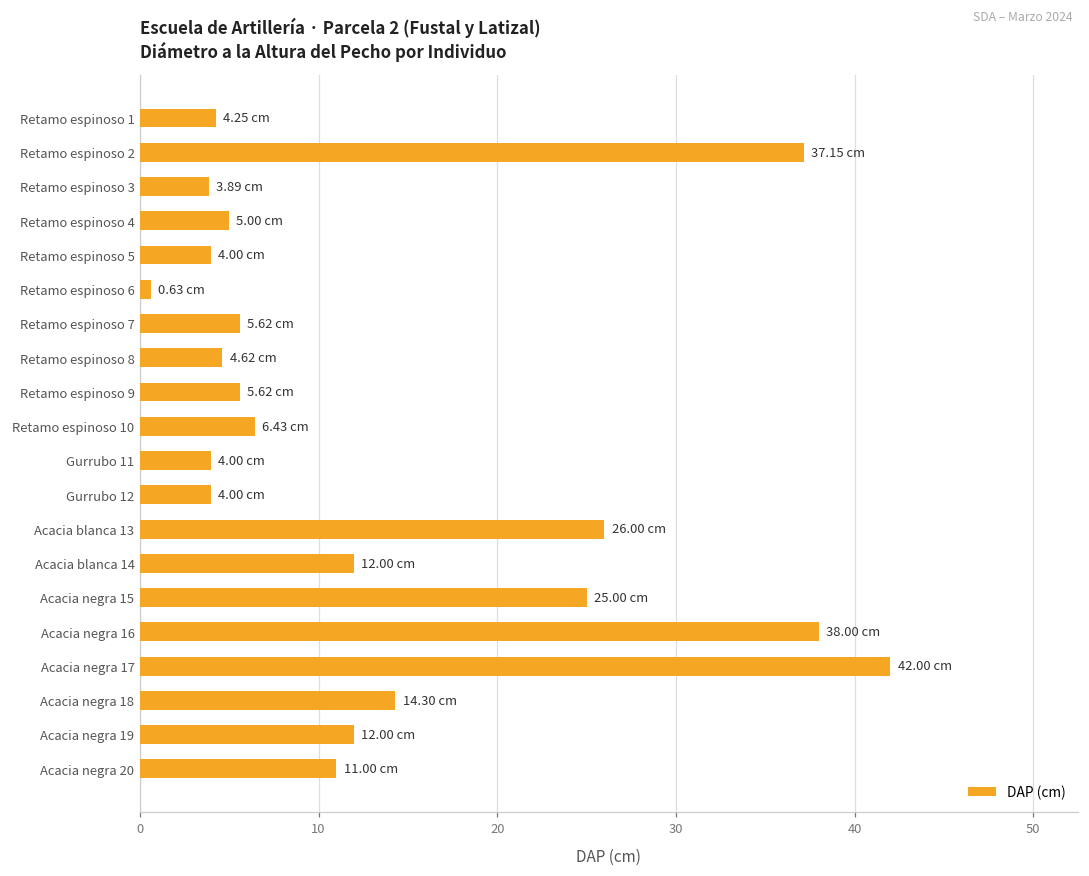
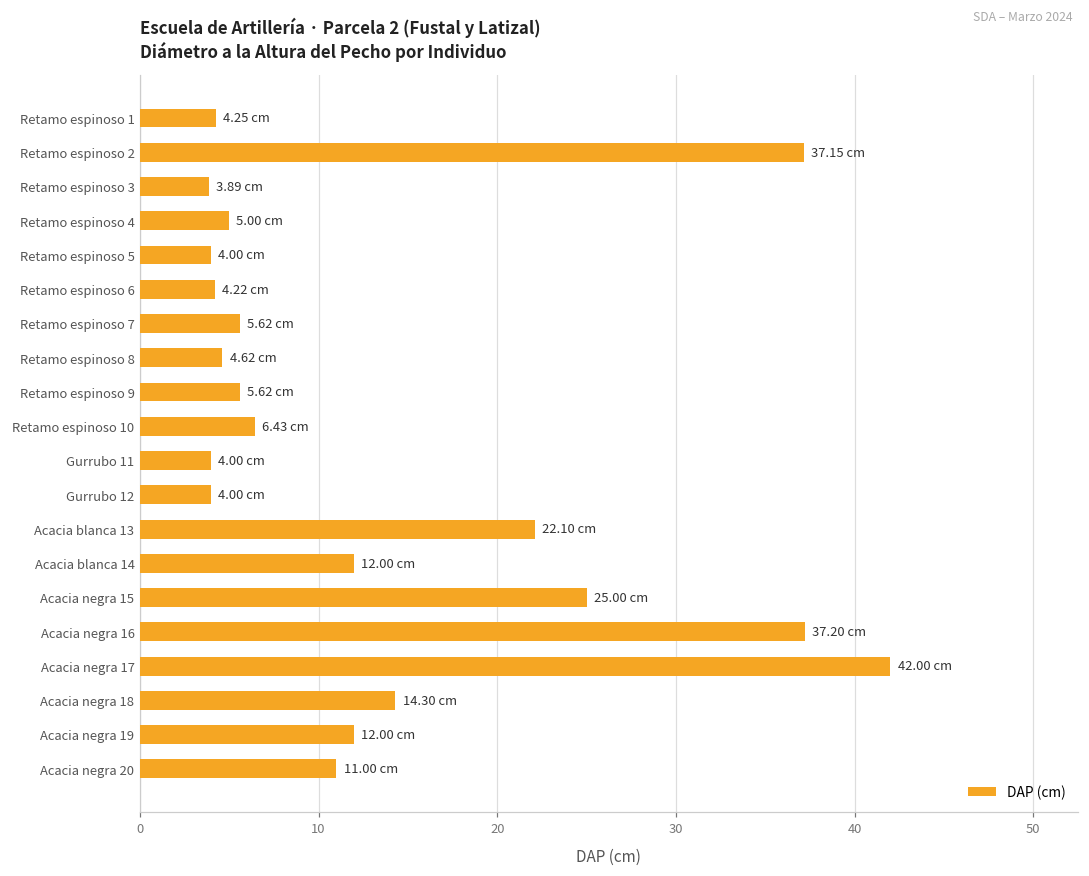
Retamo espinoso 6: 0.63 -> 4.22
Acacia blanca 13: 26.00 -> 22.10
Acacia negra 16: 38.00 -> 37.20
